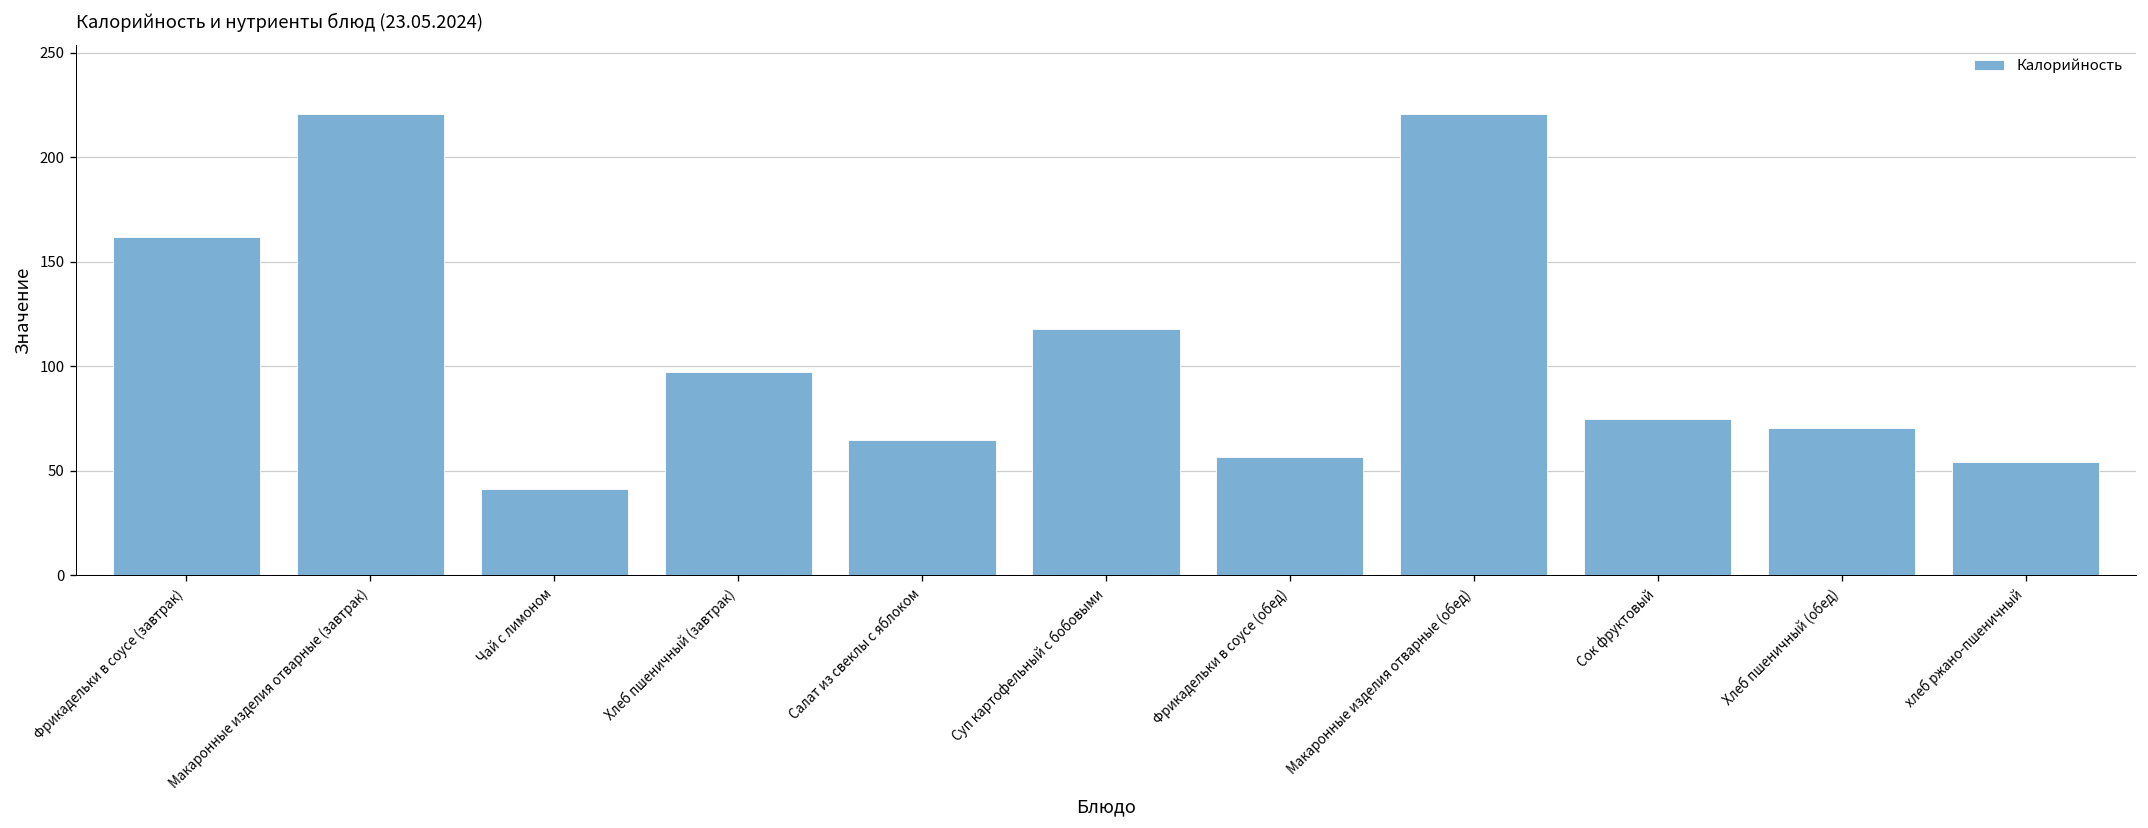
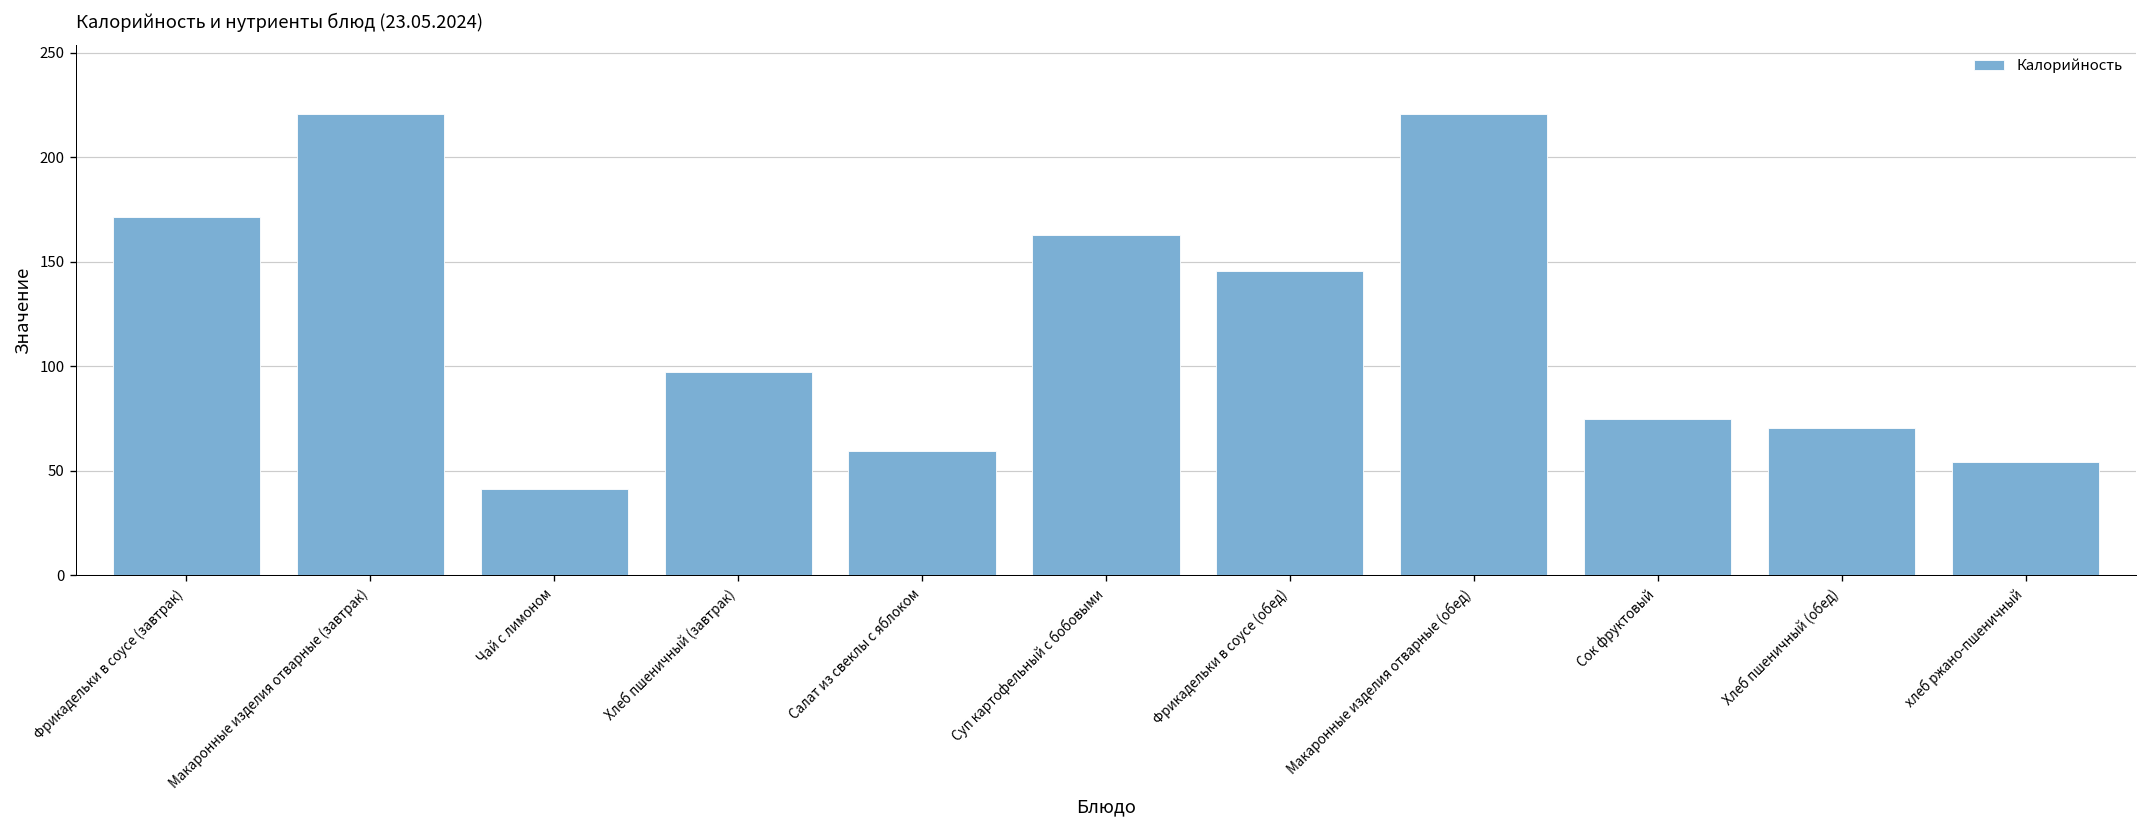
Фрикадельки в соусе (завтрак): 162 -> 171
Салат из свеклы с яблоком: 65 -> 59
Суп картофельный с бобовыми: 118 -> 163
Фрикадельки в соусе (обед): 57 -> 146
